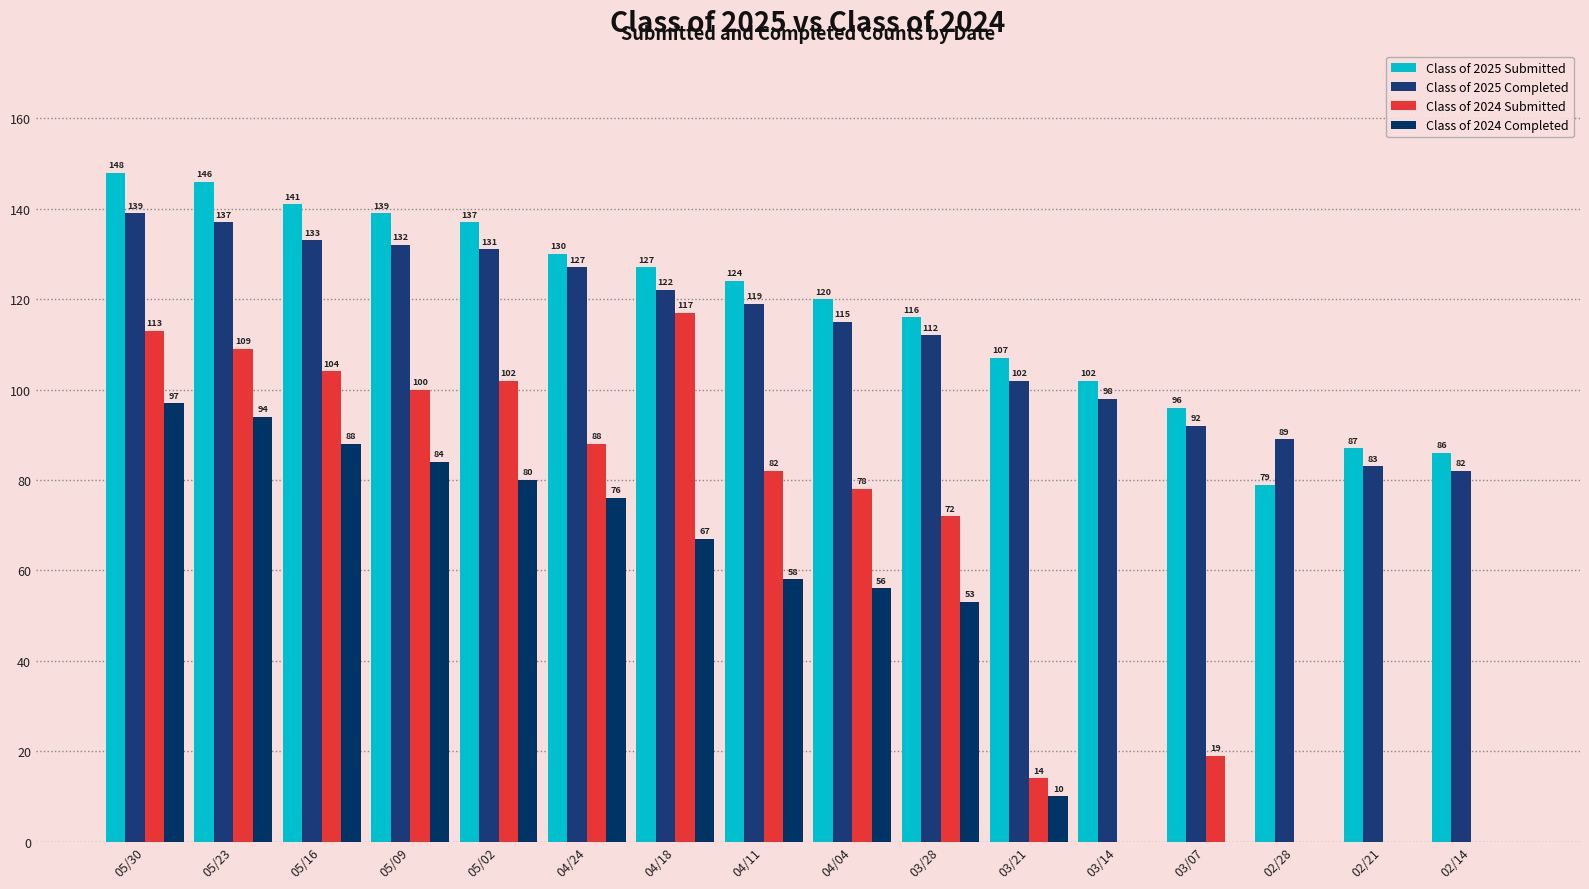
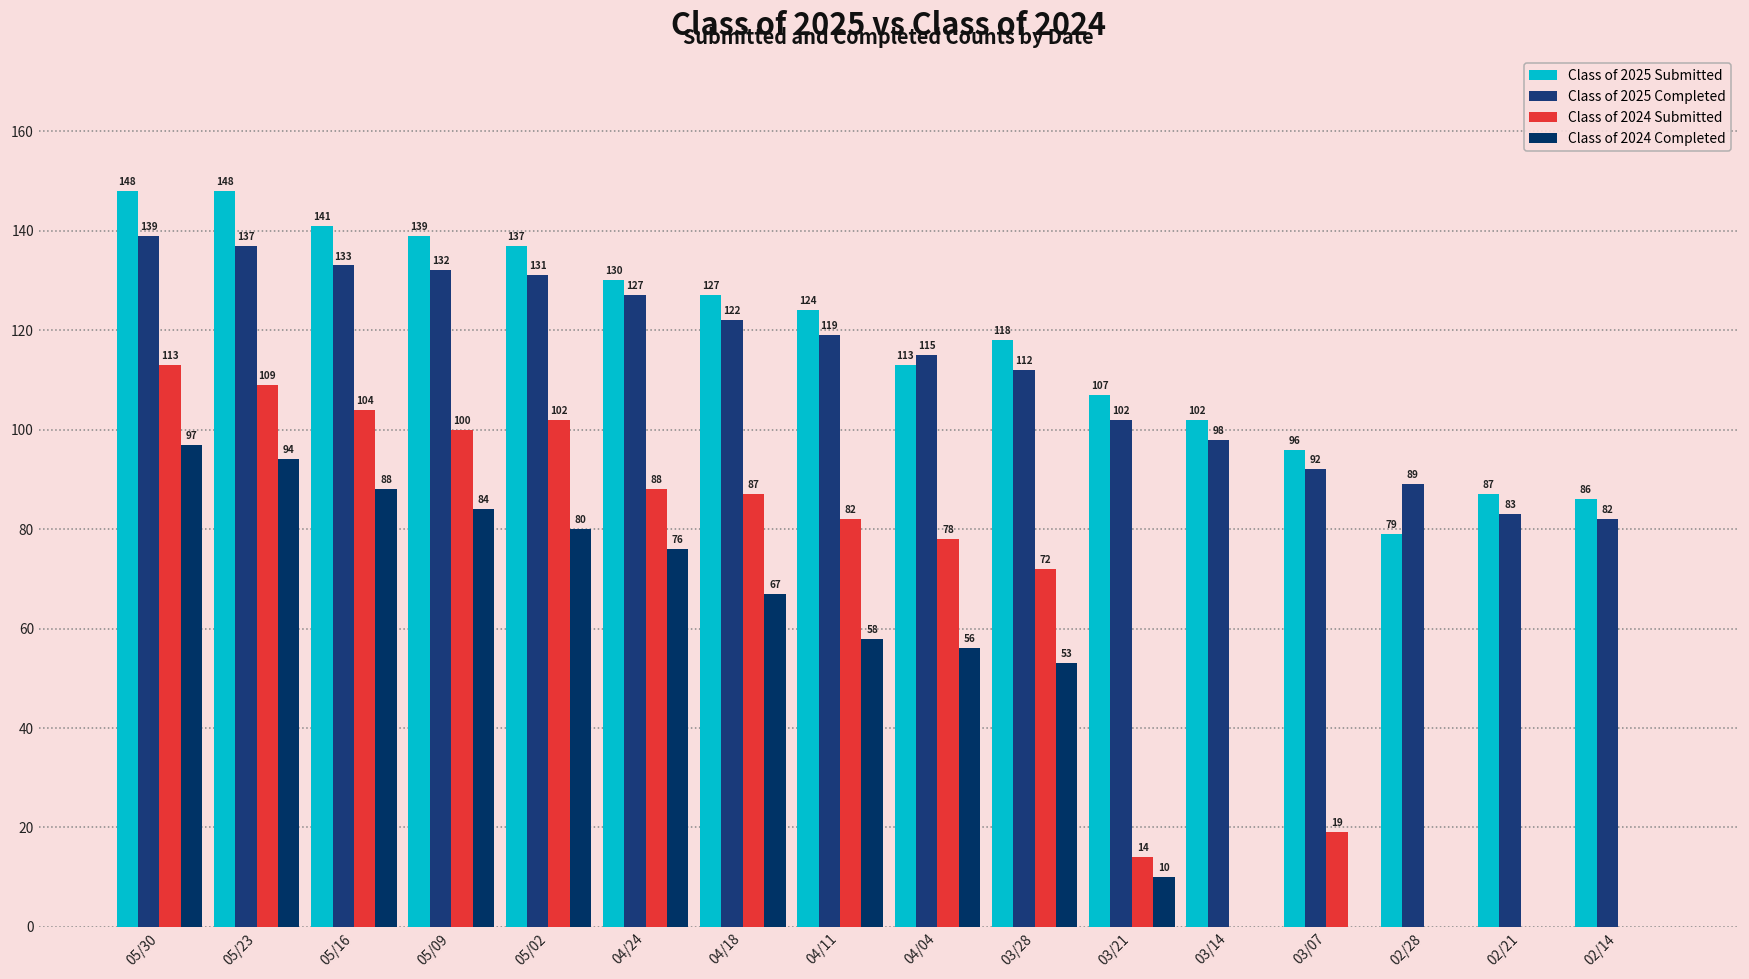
Class of 2025 Submitted, 05/23: 146 -> 148
Class of 2024 Submitted, 04/18: 117 -> 87
Class of 2025 Submitted, 04/04: 120 -> 113
Class of 2025 Submitted, 03/28: 116 -> 118
